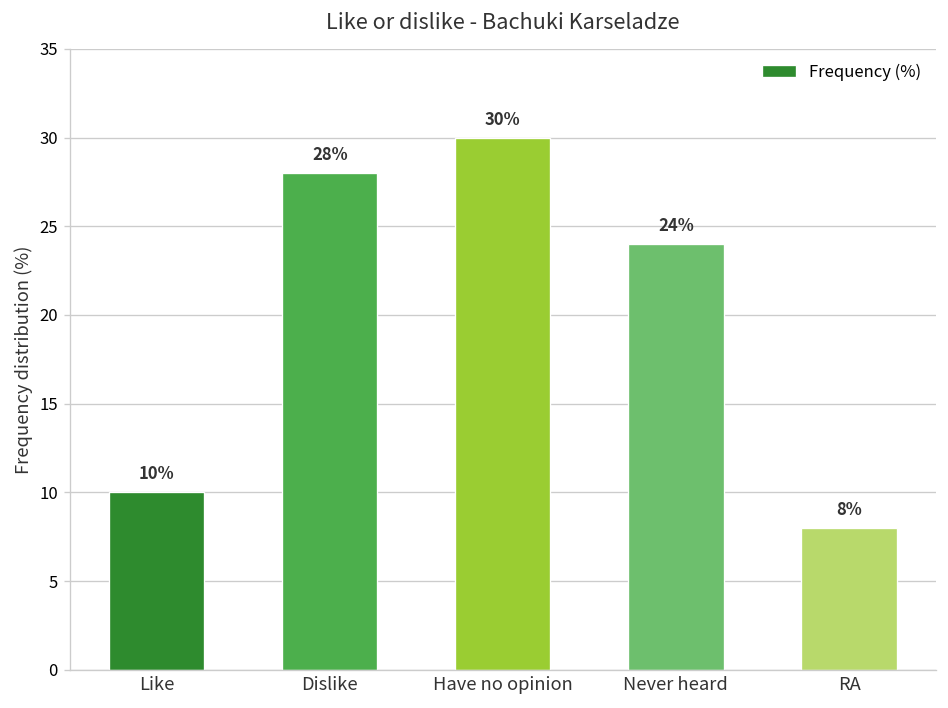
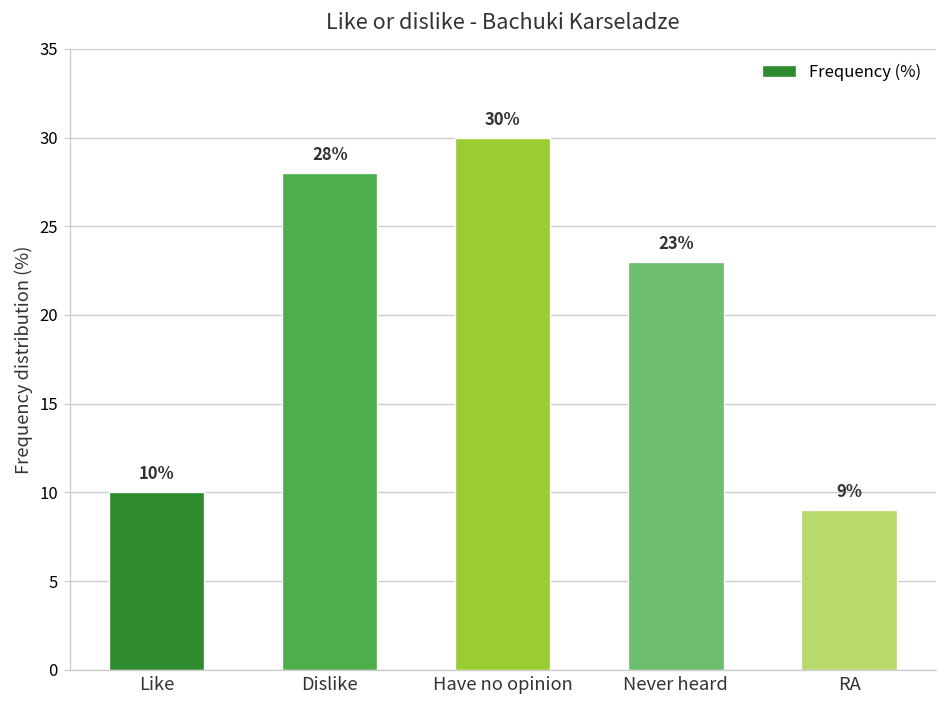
Never heard: 24% -> 23%
RA: 8% -> 9%
